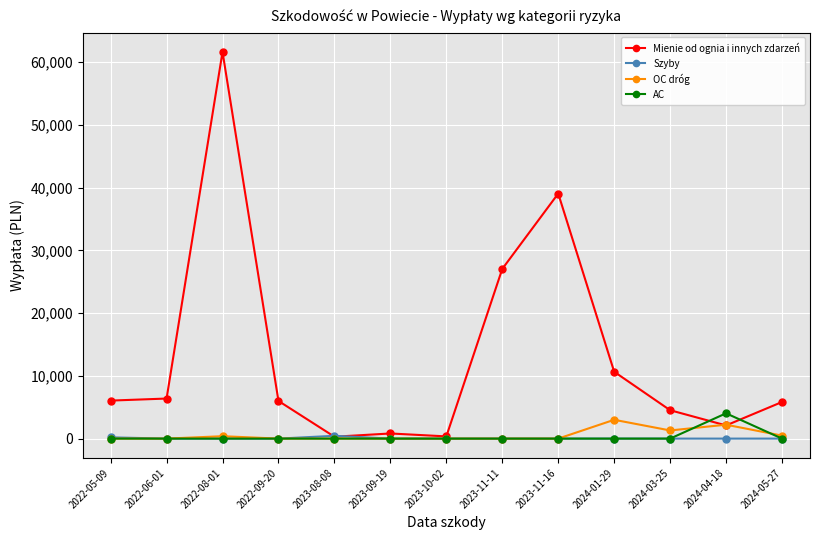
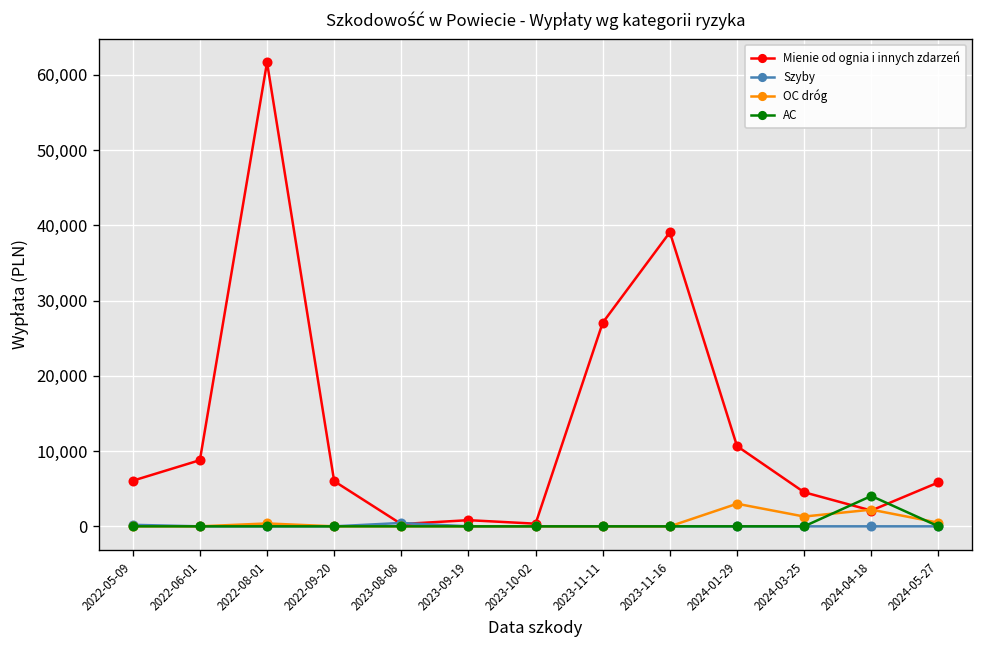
Mienie od ognia i innych zdarzeń, 2022-06-01: 6,000 -> 9,000
